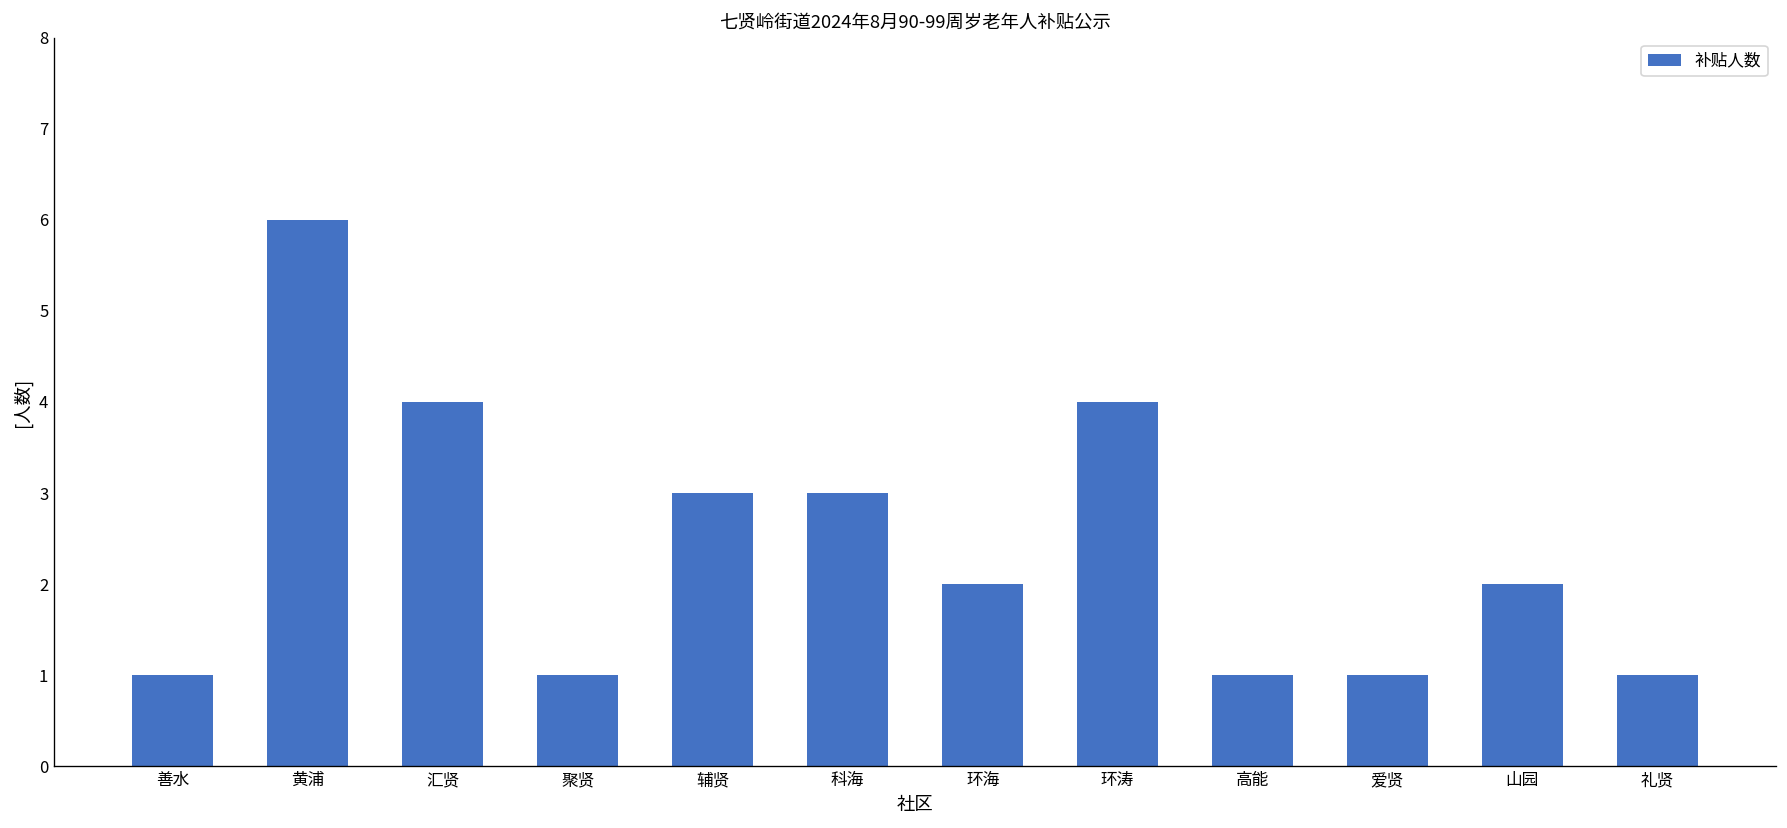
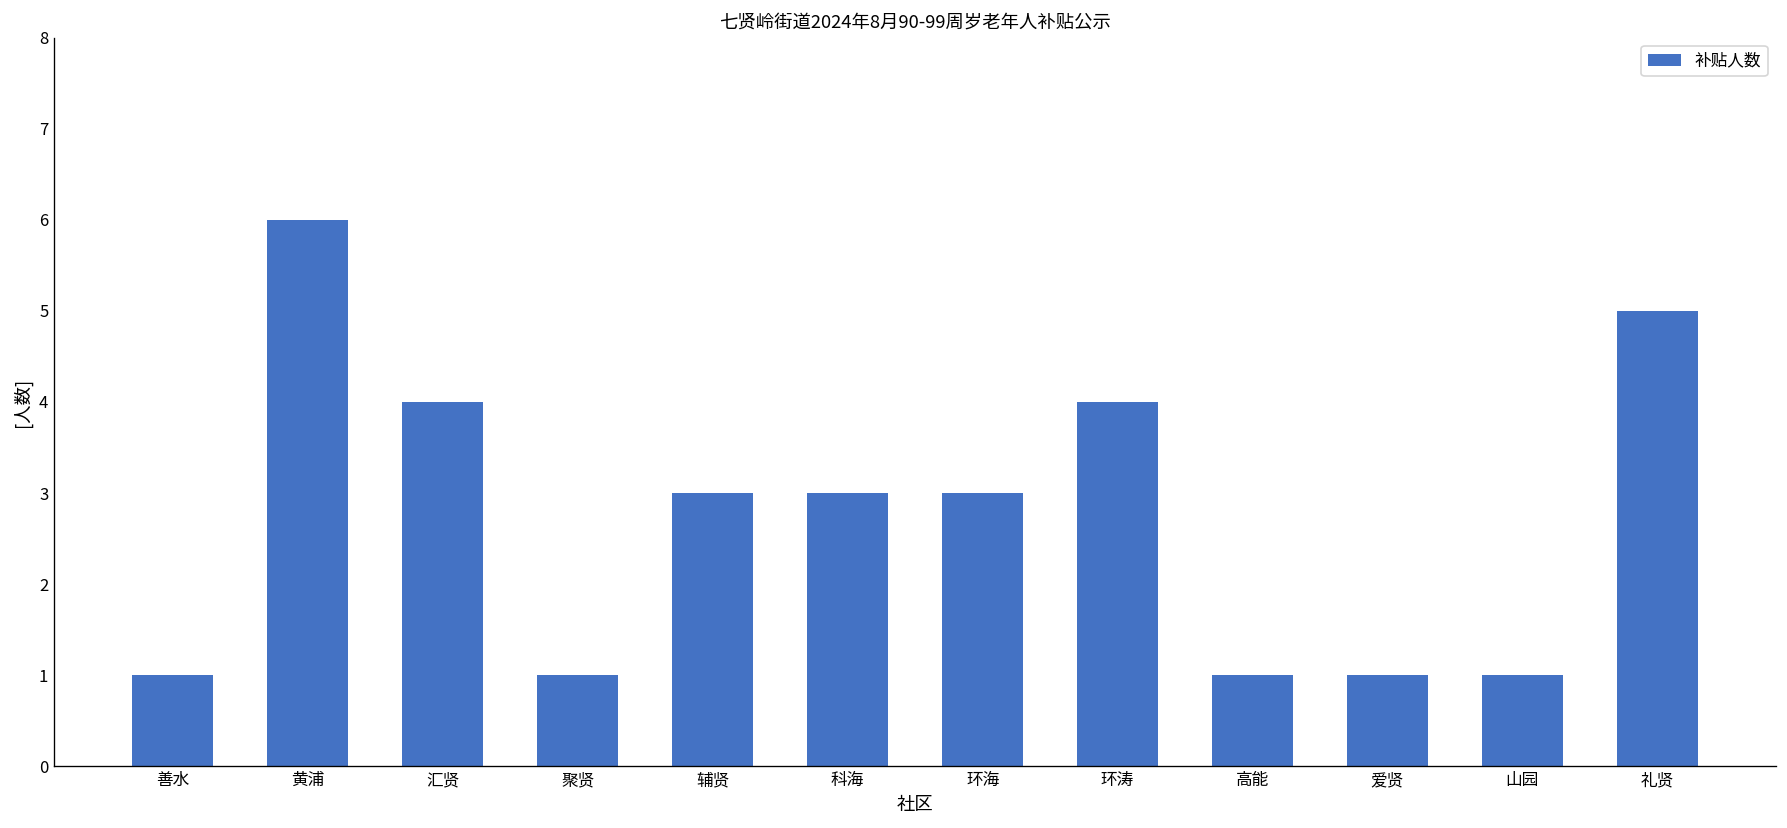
环海: 2 -> 3
山园: 2 -> 1
礼贤: 1 -> 5
